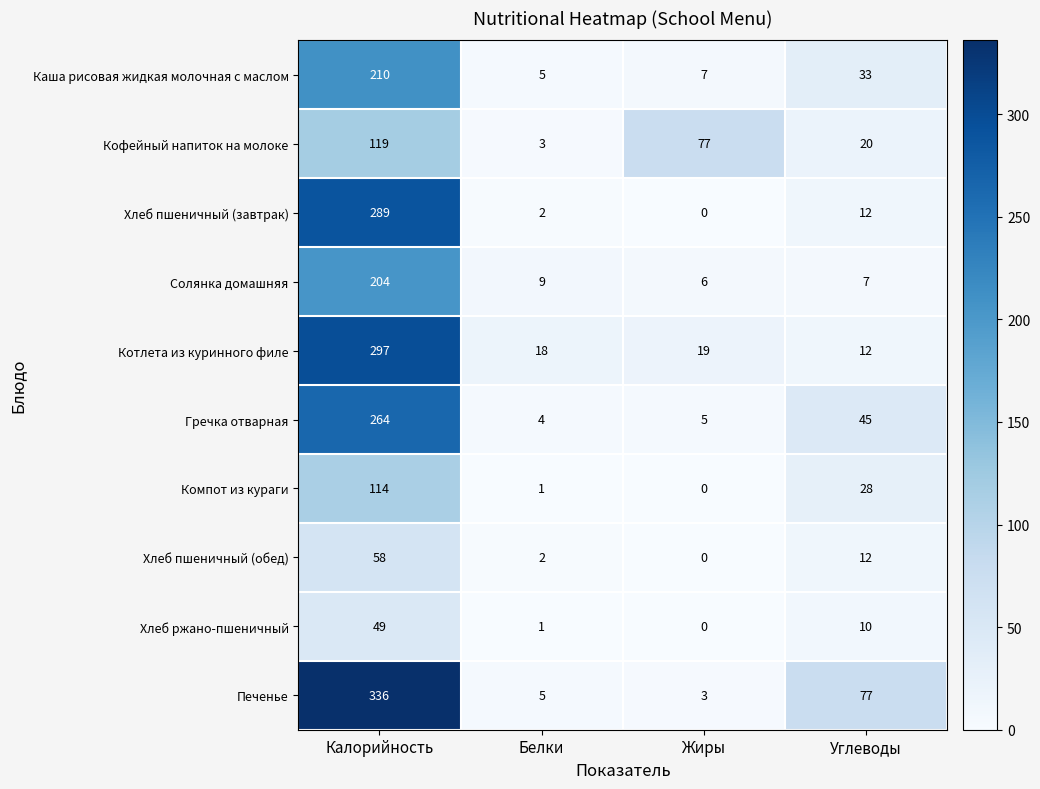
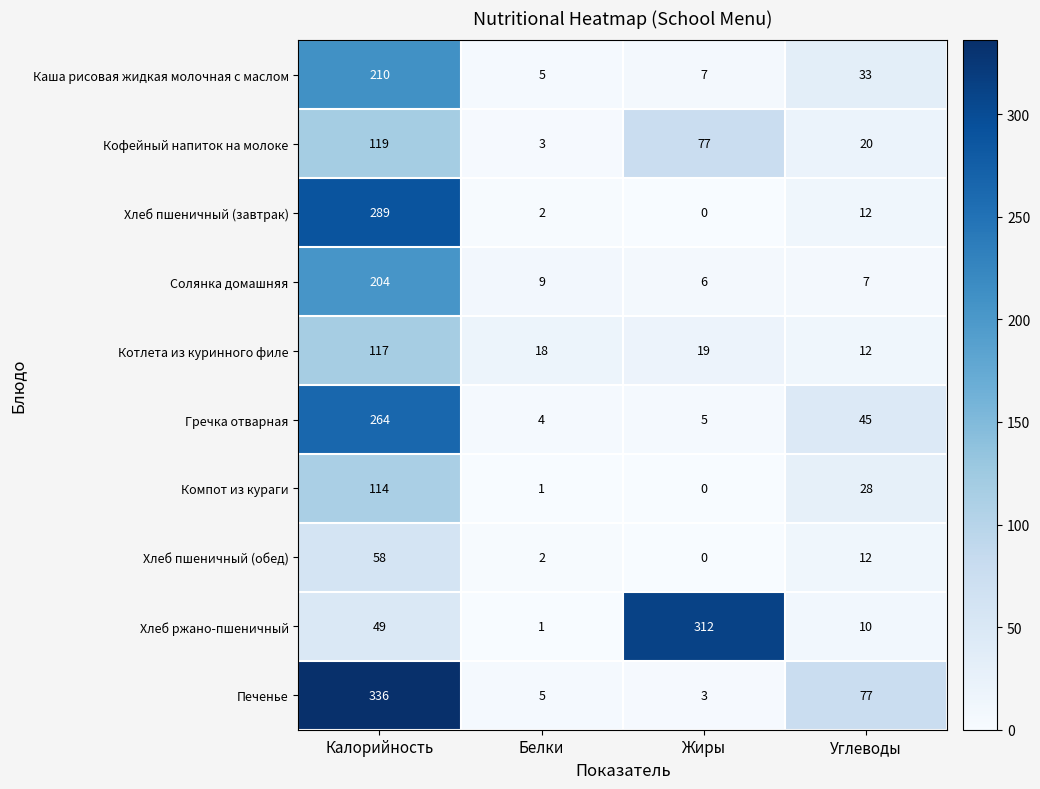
Котлета из куринного филе, Калорийность: 297 -> 117
Хлеб ржано-пшеничный, Жиры: 0 -> 312
